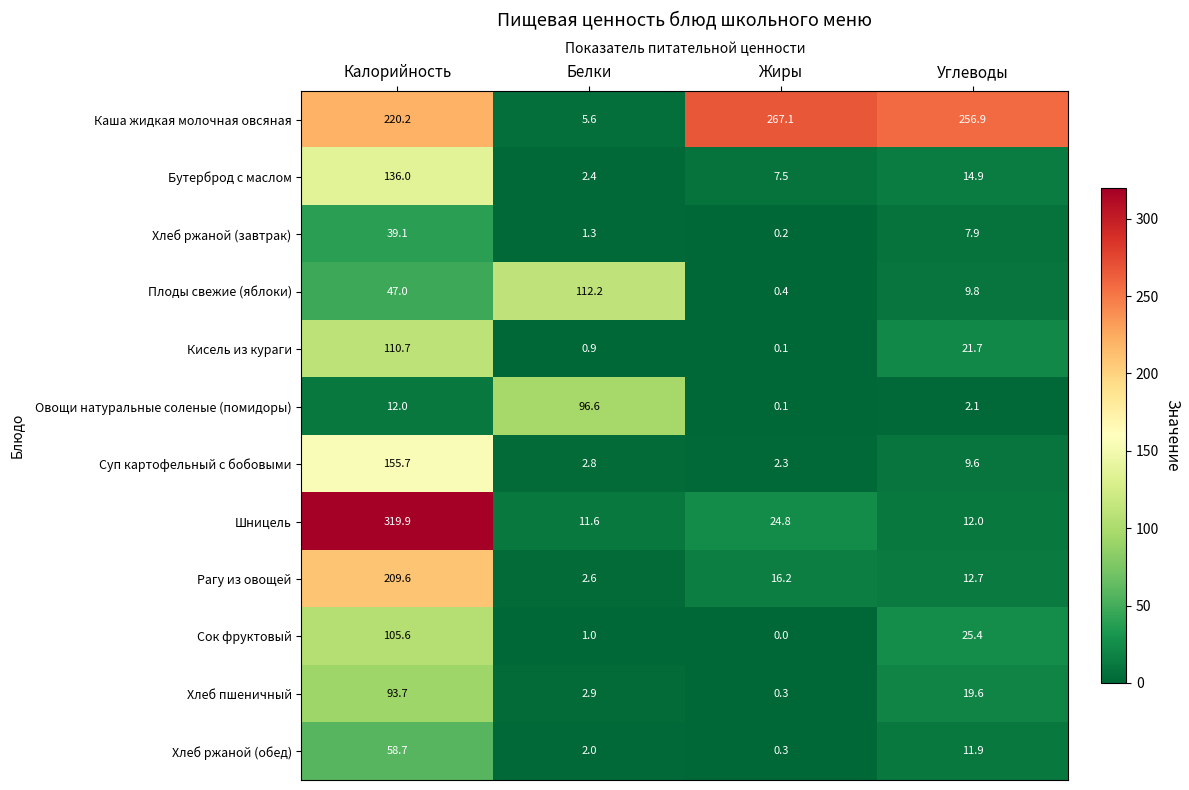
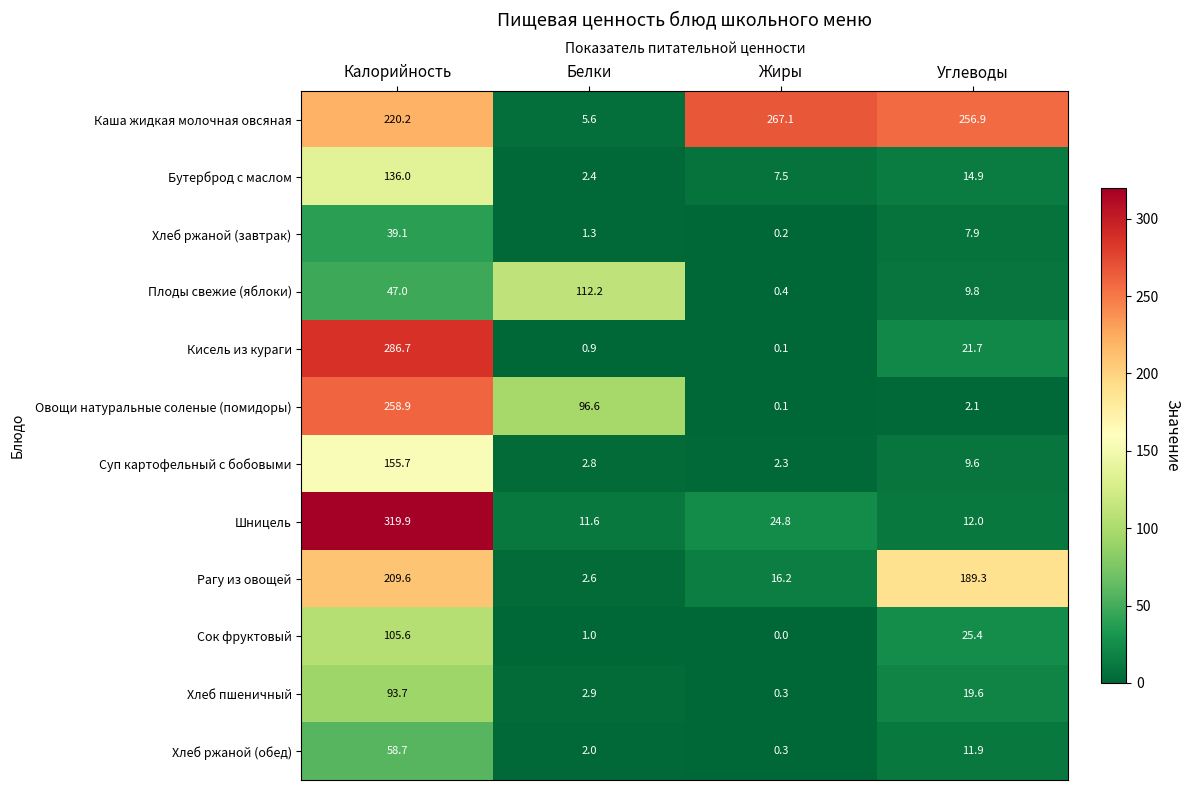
Кисель из кураги, Калорийность: 110.7 -> 286.7
Овощи натуральные соленые (помидоры), Калорийность: 12.0 -> 258.9
Рагу из овощей, Углеводы: 12.7 -> 189.3
